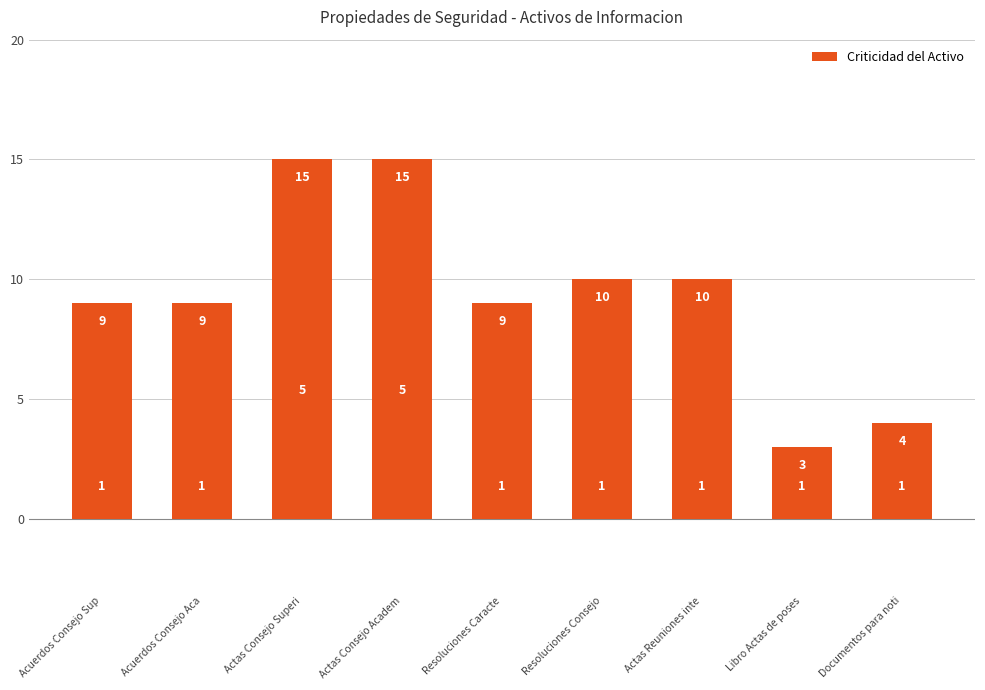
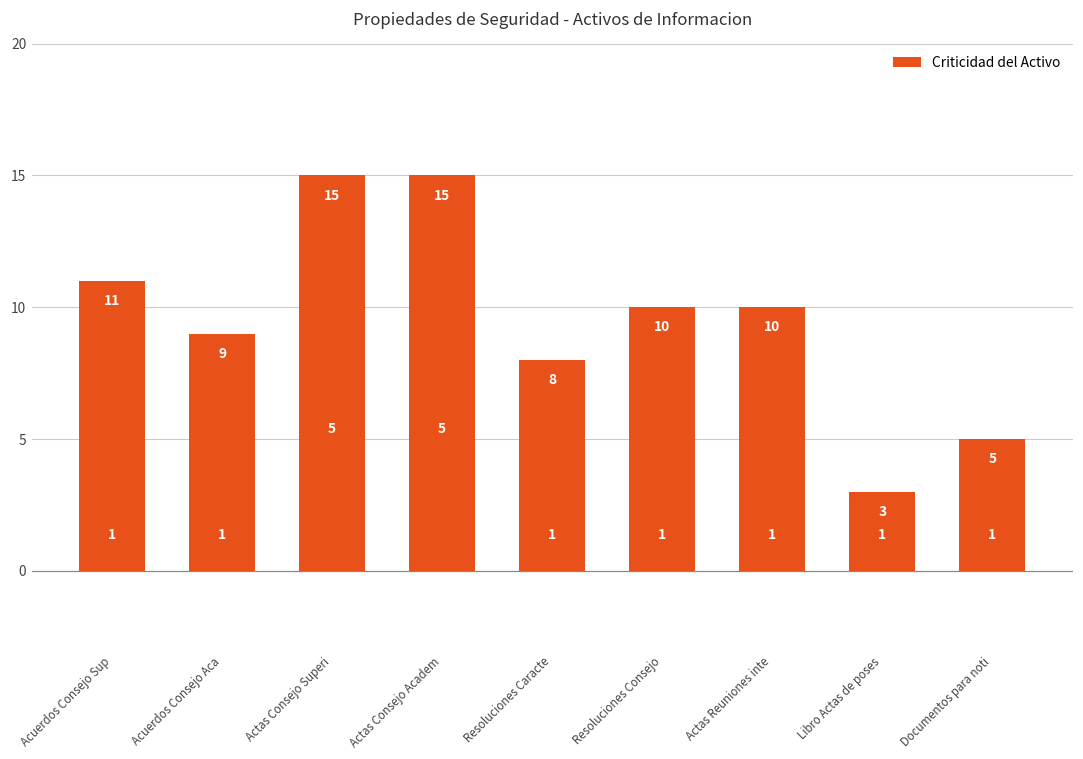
Acuerdos Consejo Sup: 9 -> 11
Resoluciones Caracte: 9 -> 8
Documentos para noti: 4 -> 5
